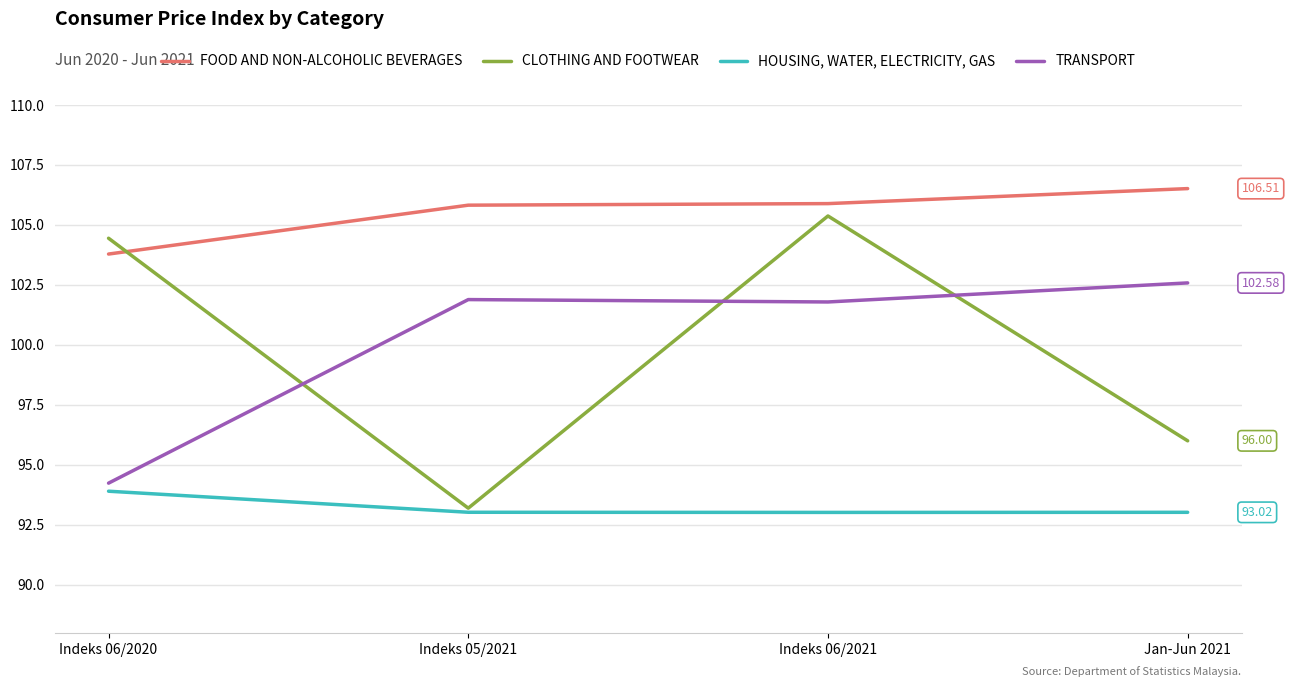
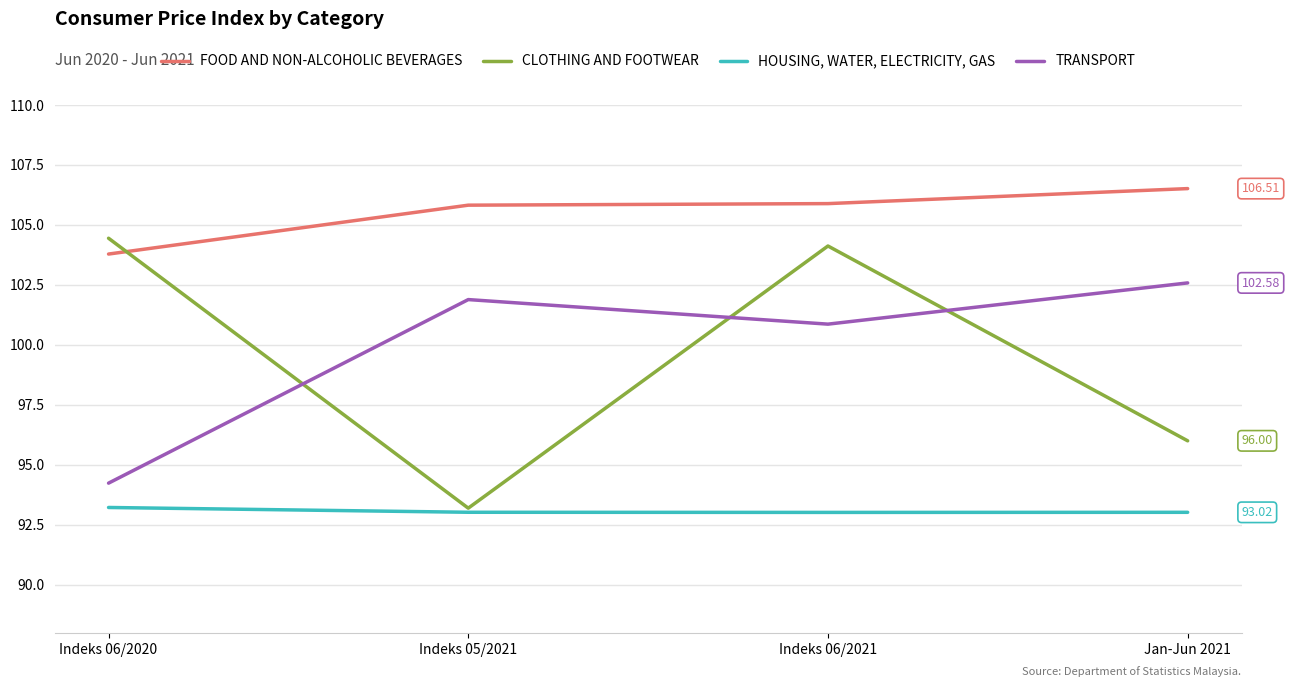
HOUSING, WATER, ELECTRICITY, GAS, Indeks 06/2020: 93.9 -> 93.2
CLOTHING AND FOOTWEAR, Indeks 06/2021: 105.4 -> 104.1
TRANSPORT, Indeks 06/2021: 101.8 -> 100.9
